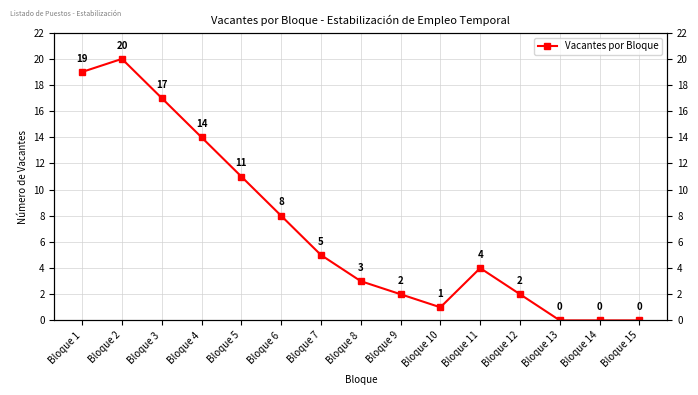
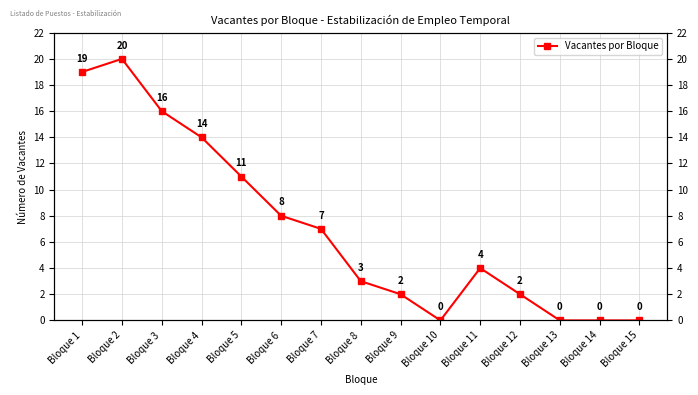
Bloque 3: 17 -> 16
Bloque 7: 5 -> 7
Bloque 10: 1 -> 0
